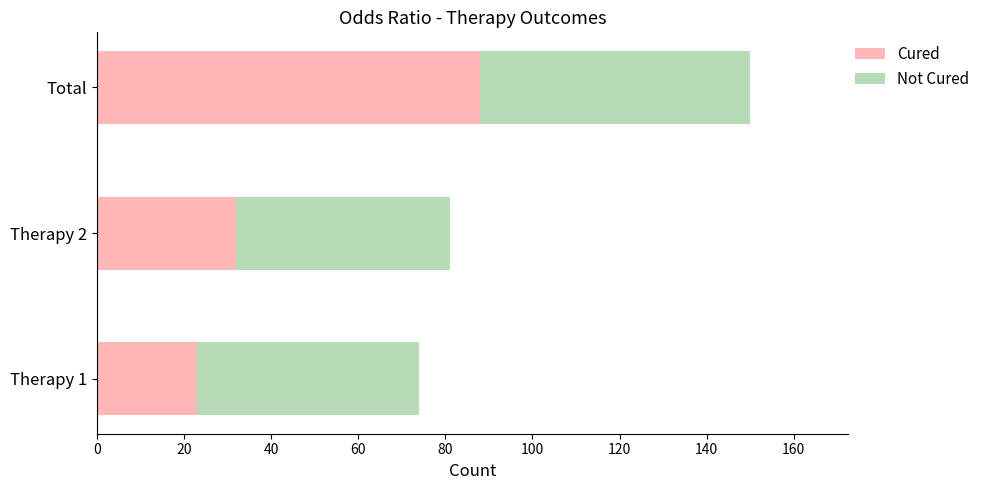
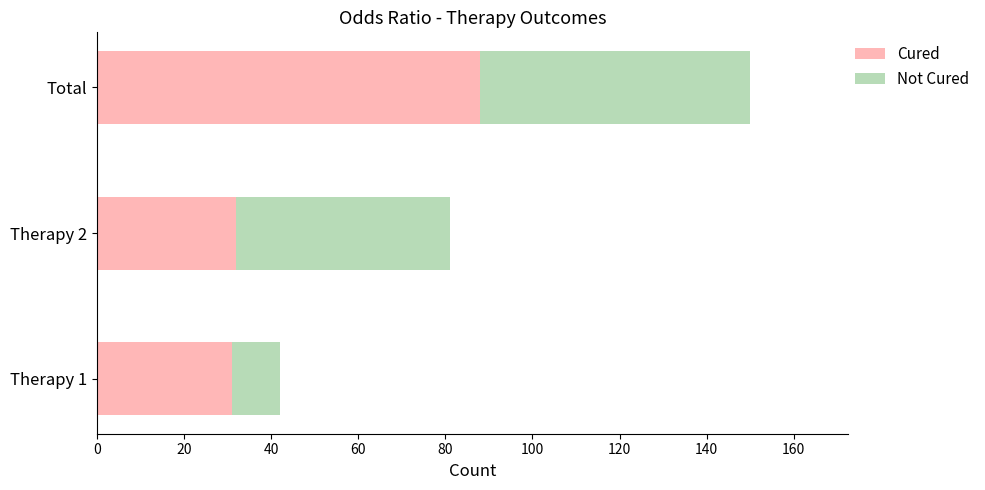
Cured, Therapy 1: 23 -> 31
Not Cured, Therapy 1: 51 -> 11
